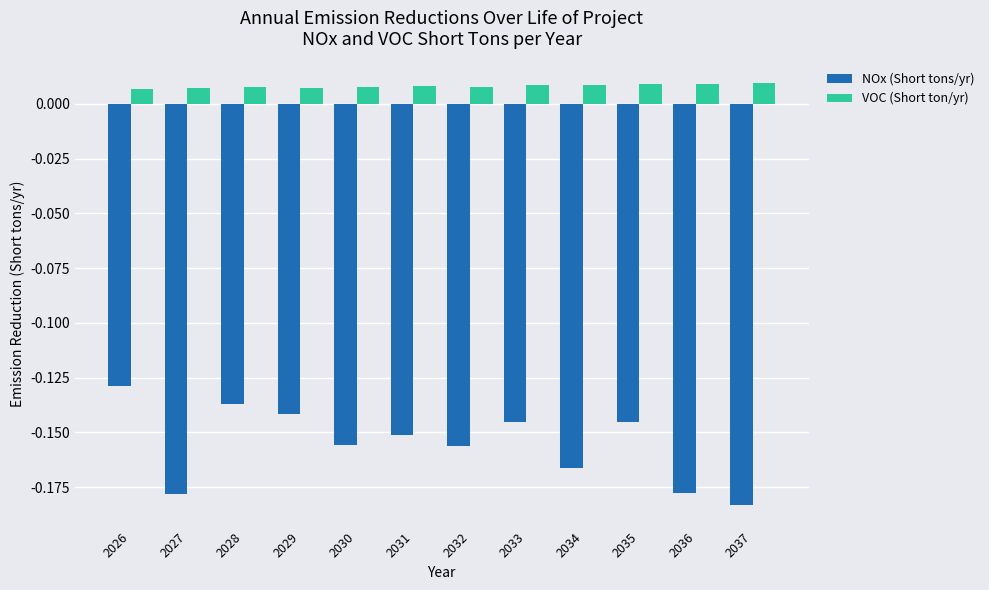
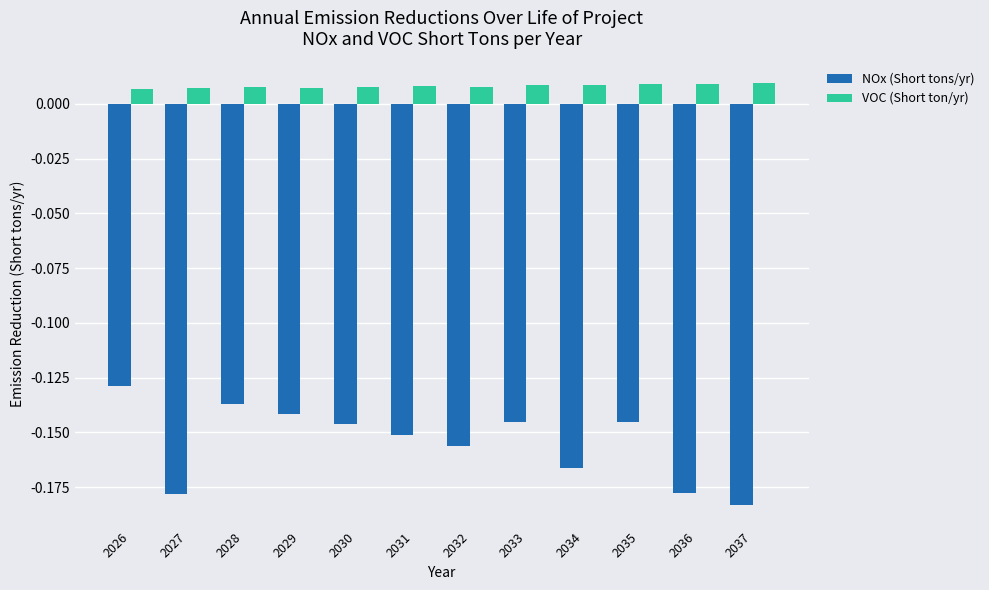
NOx (Short tons/yr), 2030: -0.156 -> -0.146
